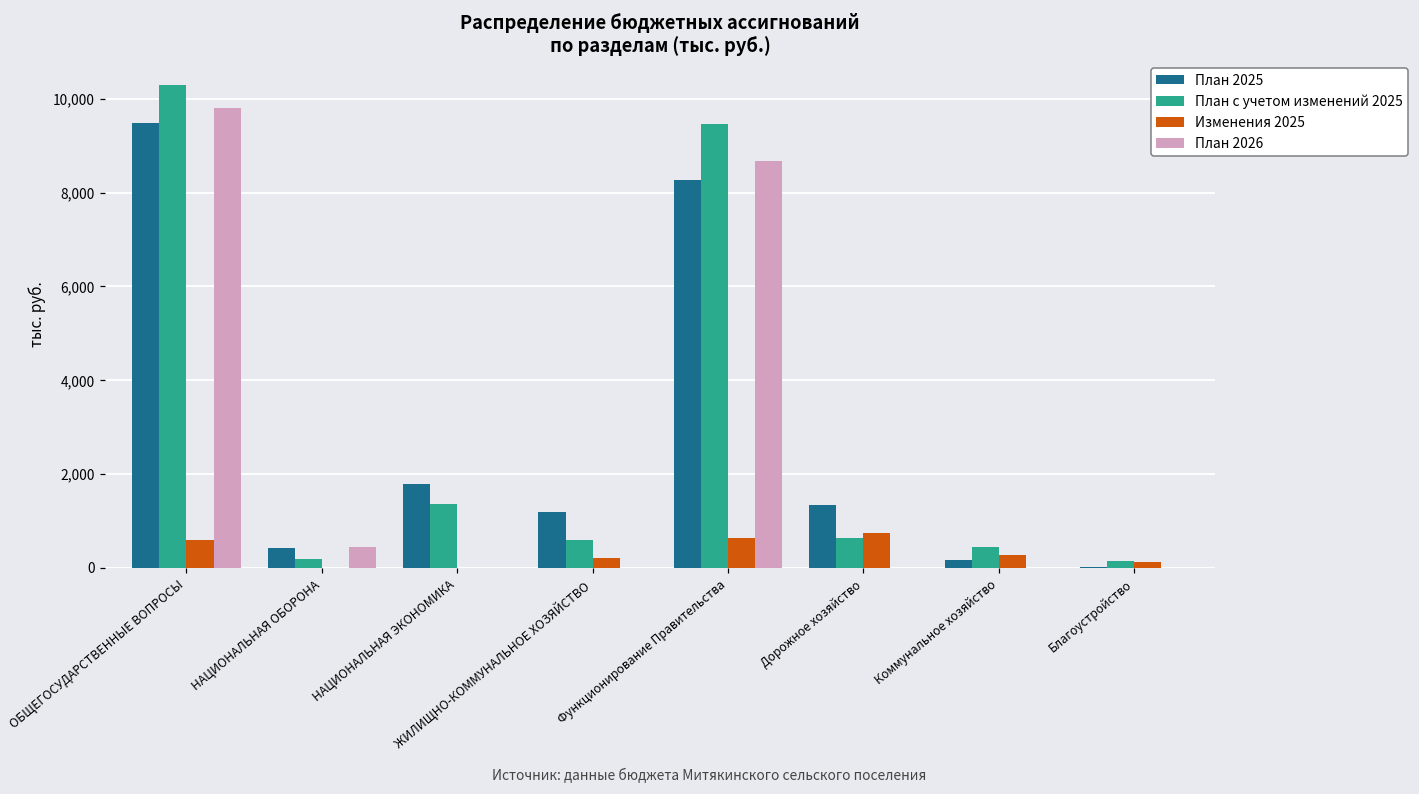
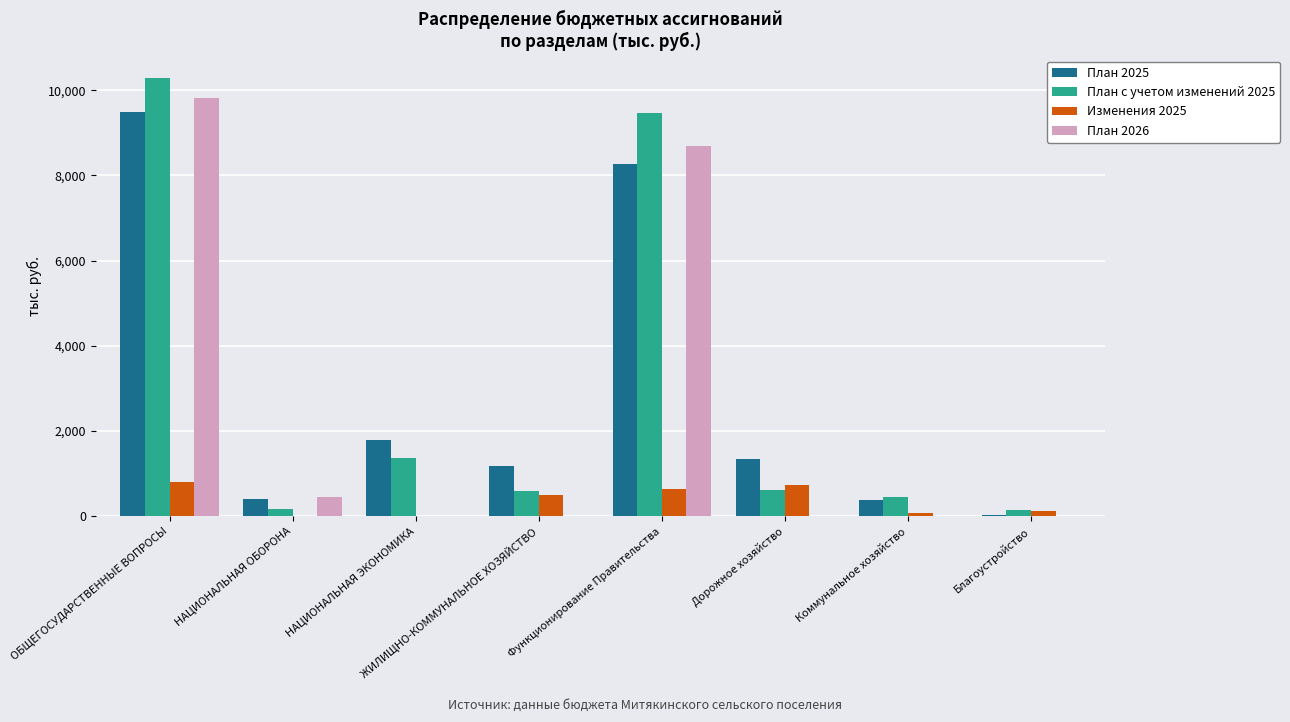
Изменения 2025, ОБЩЕГОСУДАРСТВЕННЫЕ ВОПРОСЫ: 600 -> 800
Изменения 2025, ЖИЛИЩНО-КОММУНАЛЬНОЕ ХОЗЯЙСТВО: 200 -> 500
План 2025, Коммунальное хозяйство: 200 -> 400
Изменения 2025, Коммунальное хозяйство: 300 -> 100
